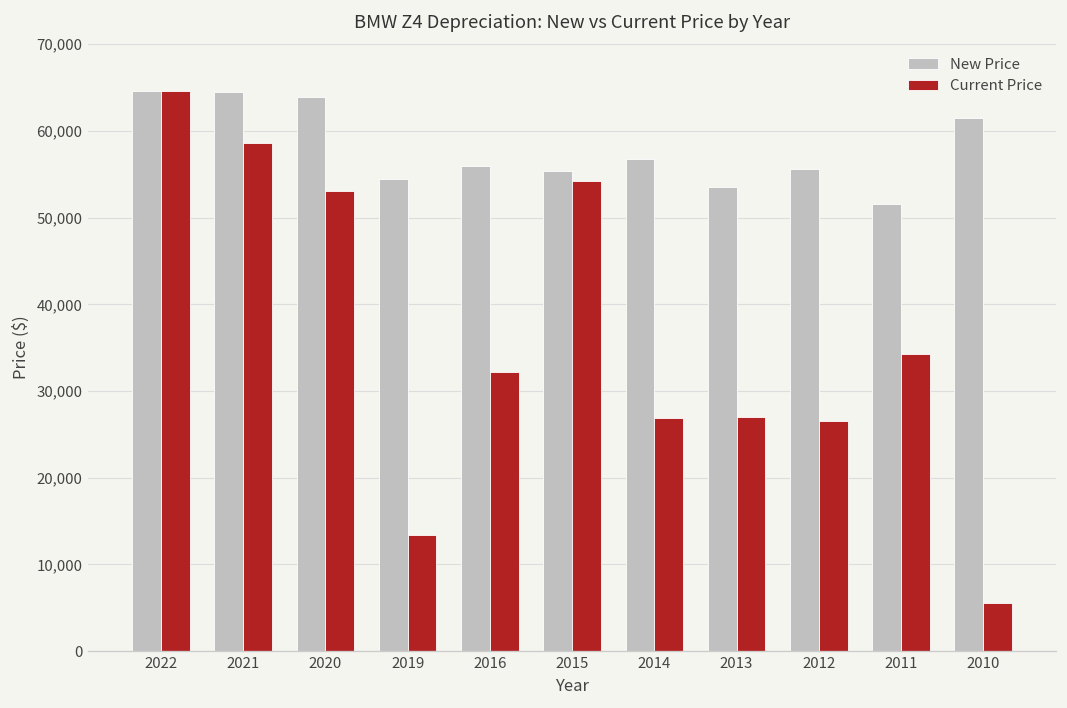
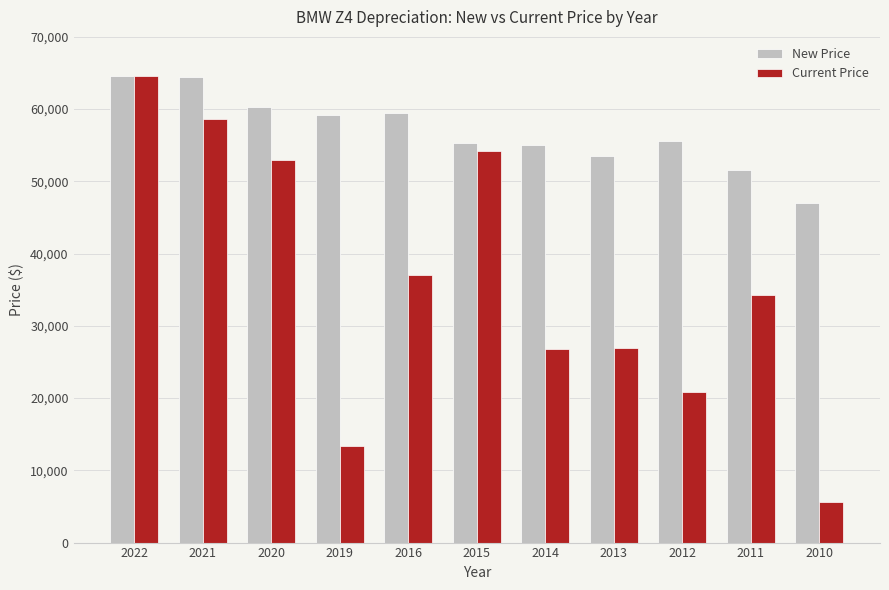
New Price, 2020: 64,000 -> 60,000
New Price, 2019: 54,000 -> 59,000
New Price, 2016: 56,000 -> 59,000
Current Price, 2016: 32,000 -> 37,000
New Price, 2014: 57,000 -> 55,000
Current Price, 2012: 27,000 -> 21,000
New Price, 2010: 62,000 -> 47,000
